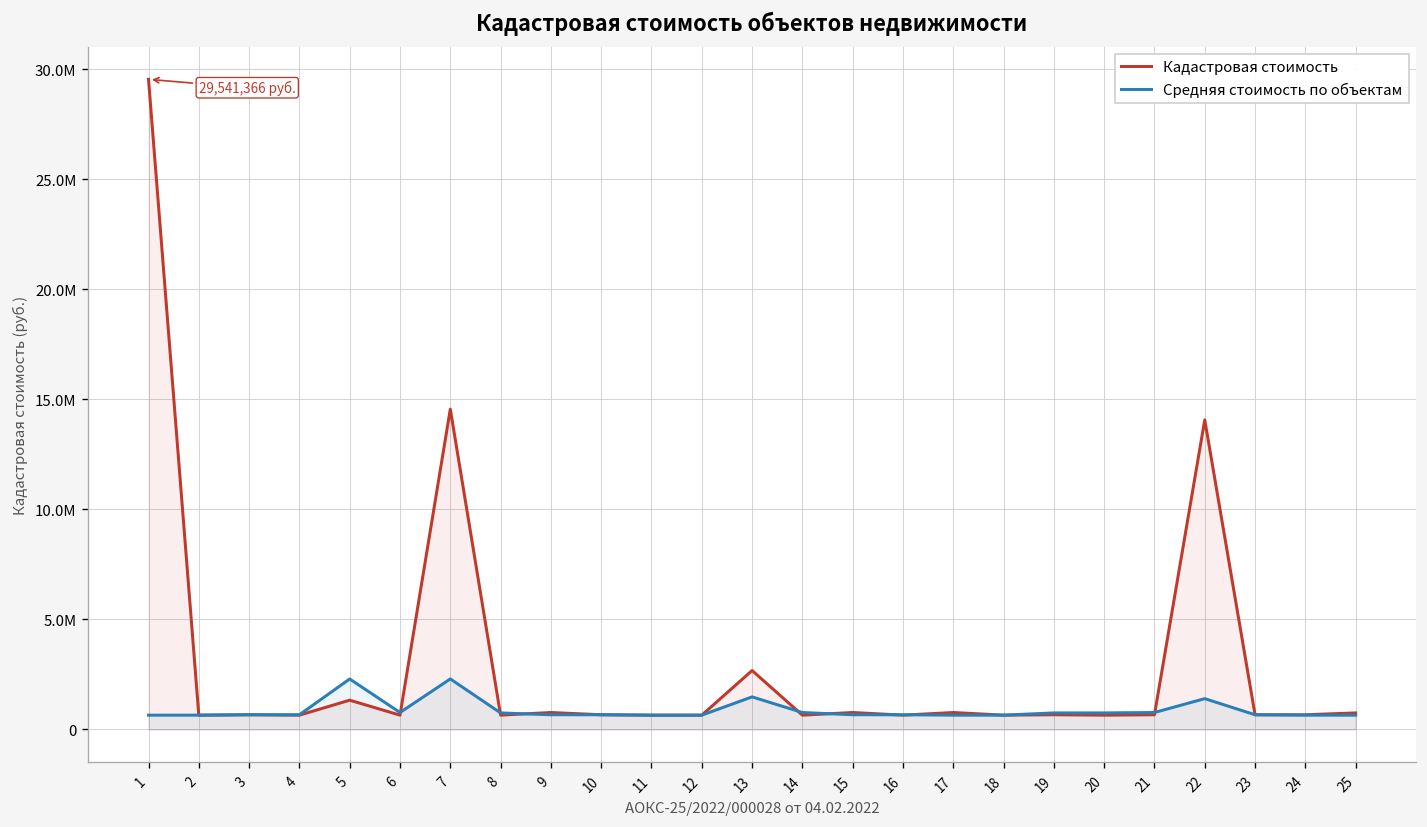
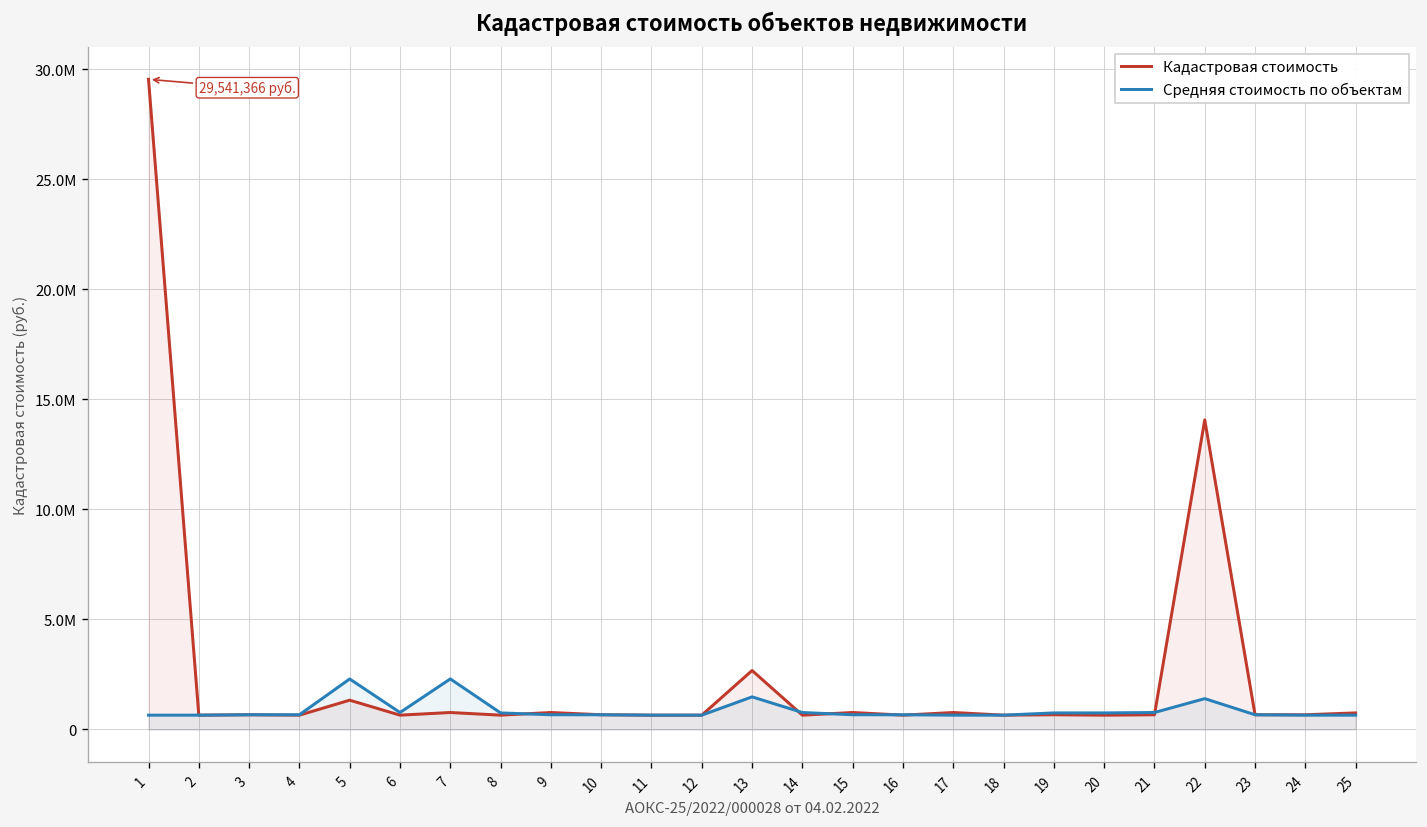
Кадастровая стоимость, 7: 14.6М -> 0.8М
